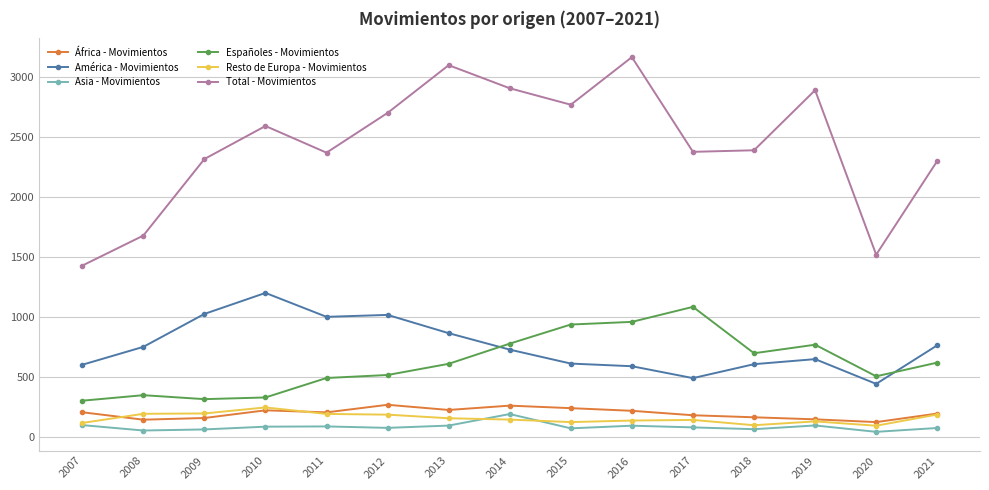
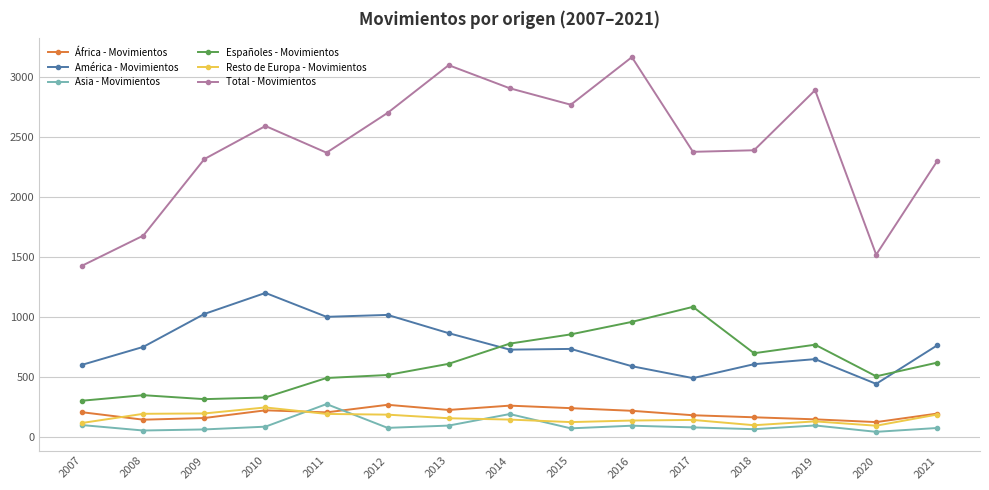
Asia - Movimientos, 2011: 90 -> 280
América - Movimientos, 2015: 610 -> 730
Españoles - Movimientos, 2015: 940 -> 860
